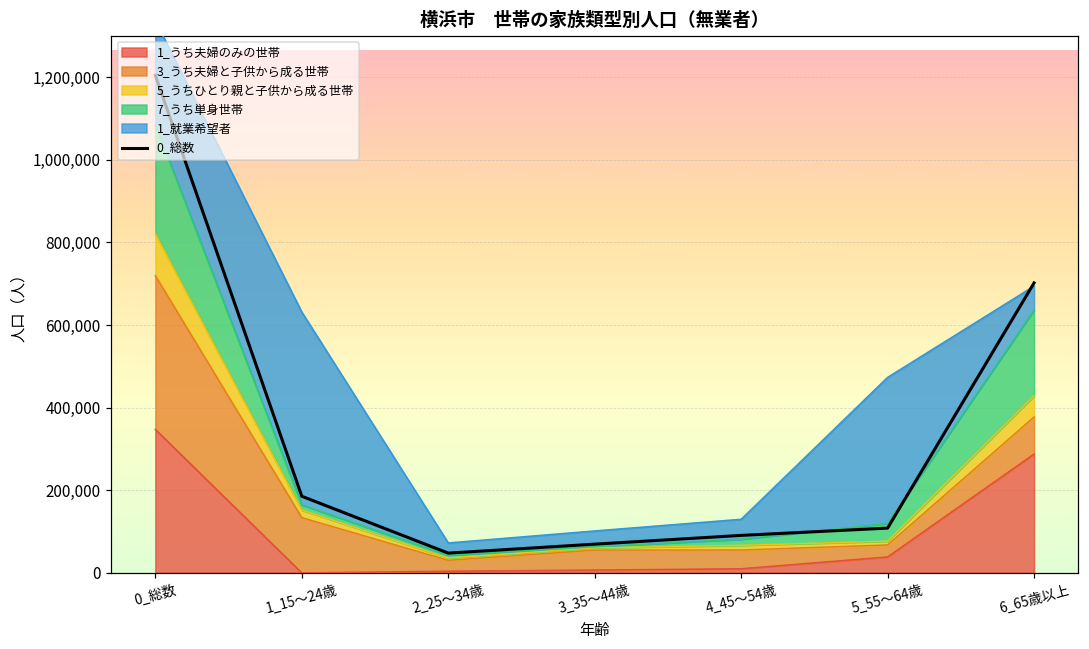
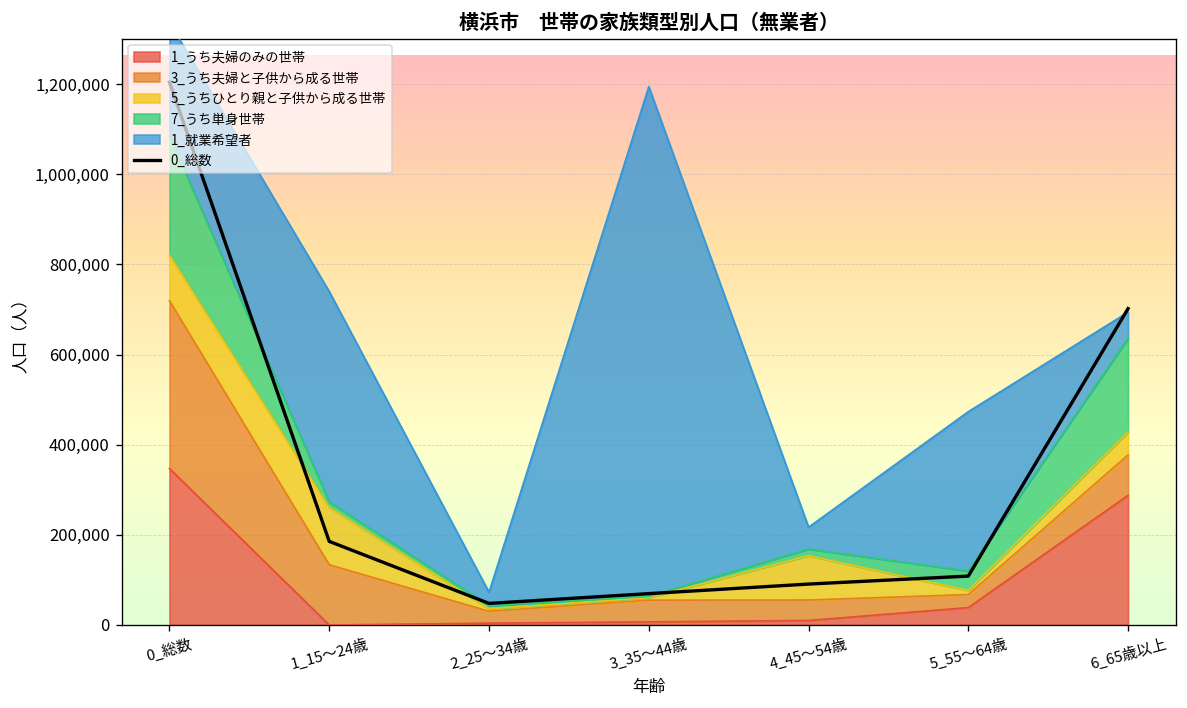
5_うちひとり親と子供から成る世帯, 1_15～24歳: 20,000 -> 130,000
1_就業希望者, 3_35～44歳: 40,000 -> 1,130,000
5_うちひとり親と子供から成る世帯, 4_45～54歳: 10,000 -> 100,000
